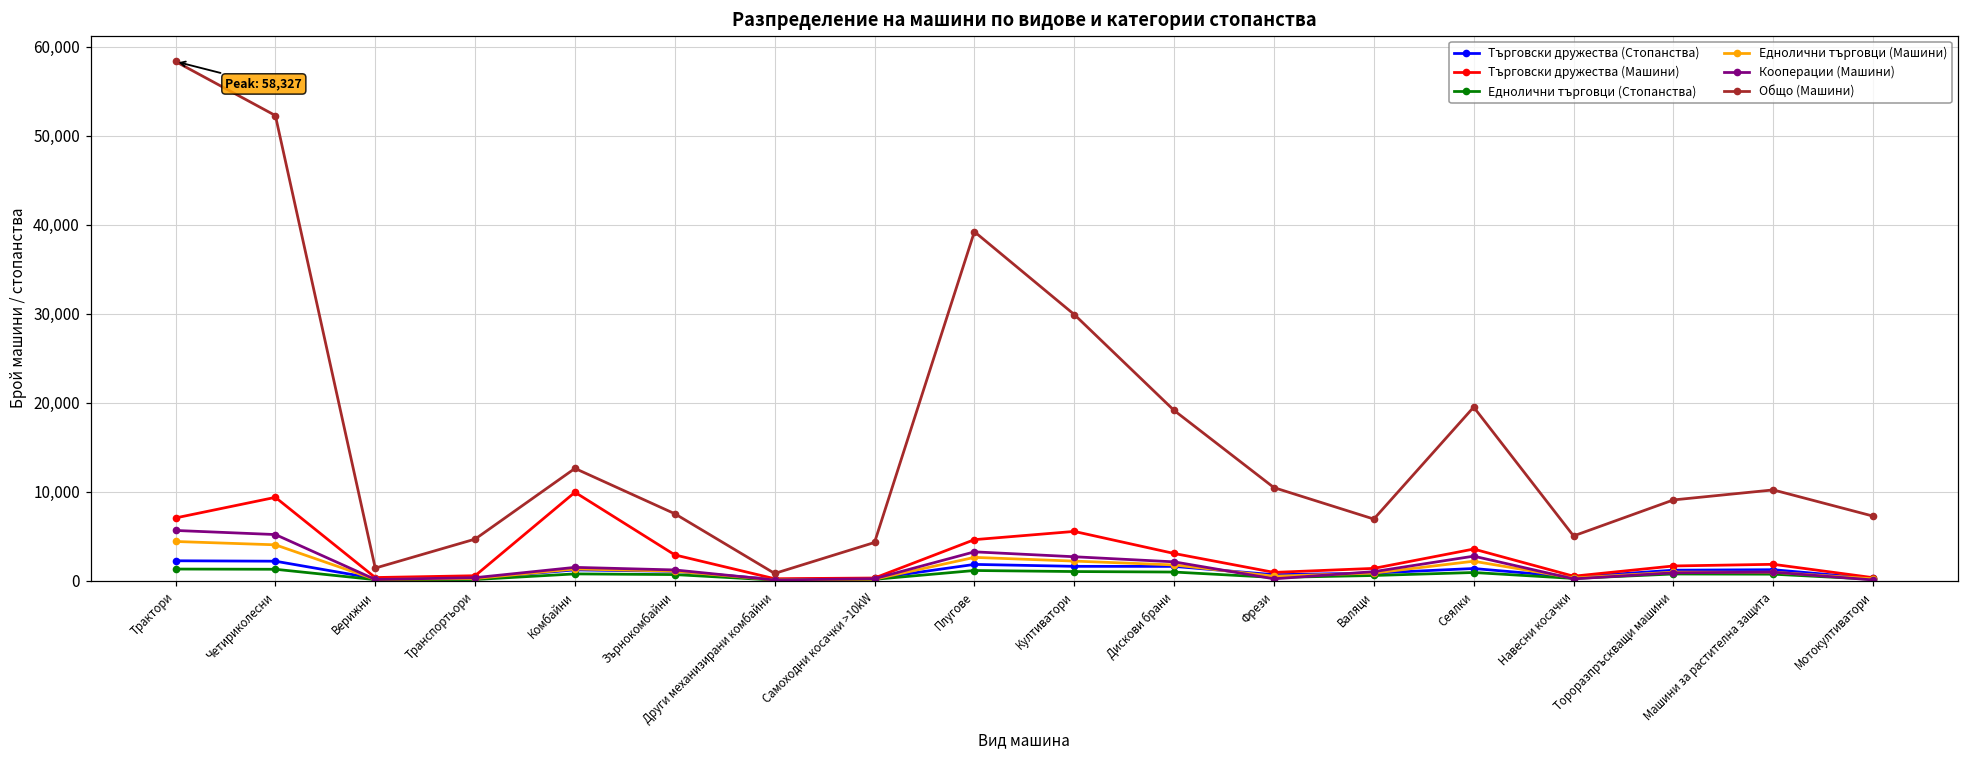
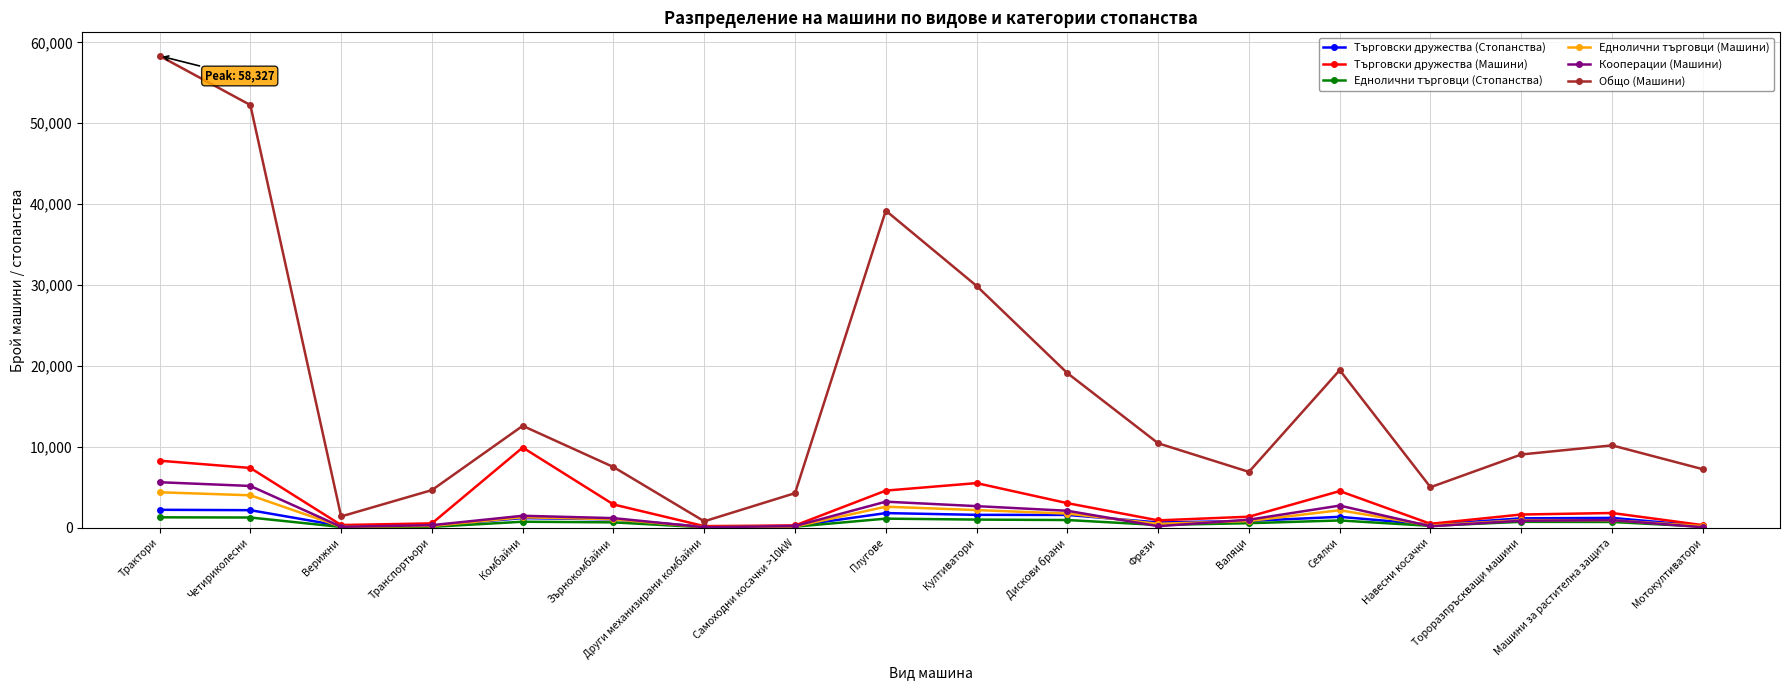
Търговски дружества (Машини), Трактори: 7,000 -> 8,000
Търговски дружества (Машини), Четириколесни: 9,000 -> 7,000
Търговски дружества (Машини), Сеялки: 4,000 -> 5,000
